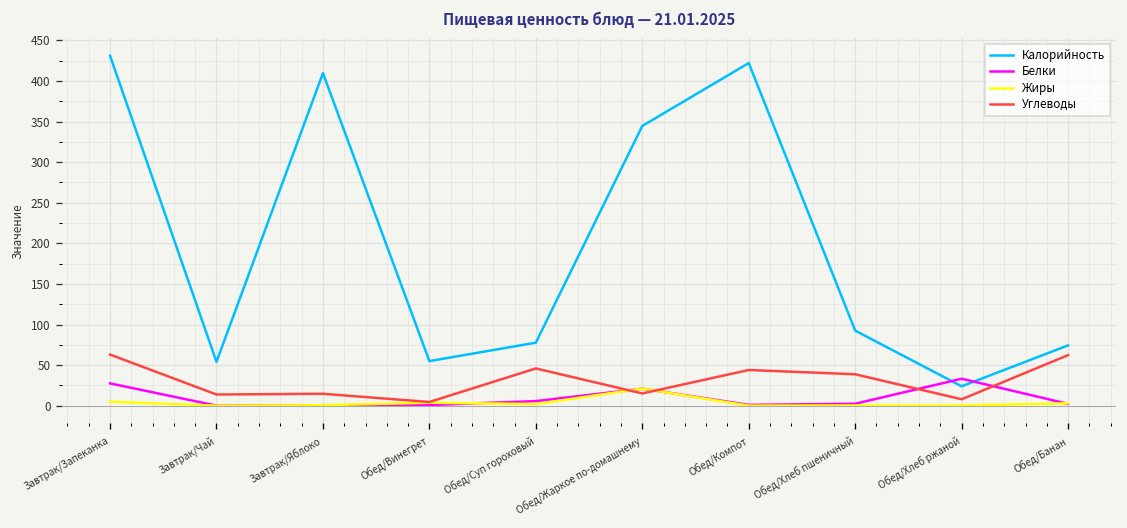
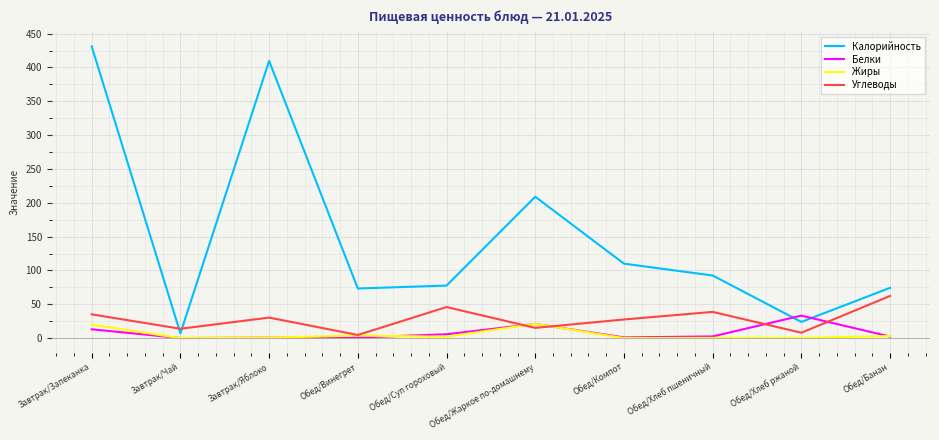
Белки, Завтрак/Запеканка: 30 -> 10
Жиры, Завтрак/Запеканка: 0 -> 20
Углеводы, Завтрак/Запеканка: 60 -> 40
Калорийность, Завтрак/Чай: 50 -> 10
Углеводы, Завтрак/Яблоко: 10 -> 30
Калорийность, Обед/Винегрет: 50 -> 70
Калорийность, Обед/Жаркое по-домашнему: 340 -> 210
Калорийность, Обед/Компот: 420 -> 110
Углеводы, Обед/Компот: 40 -> 30
